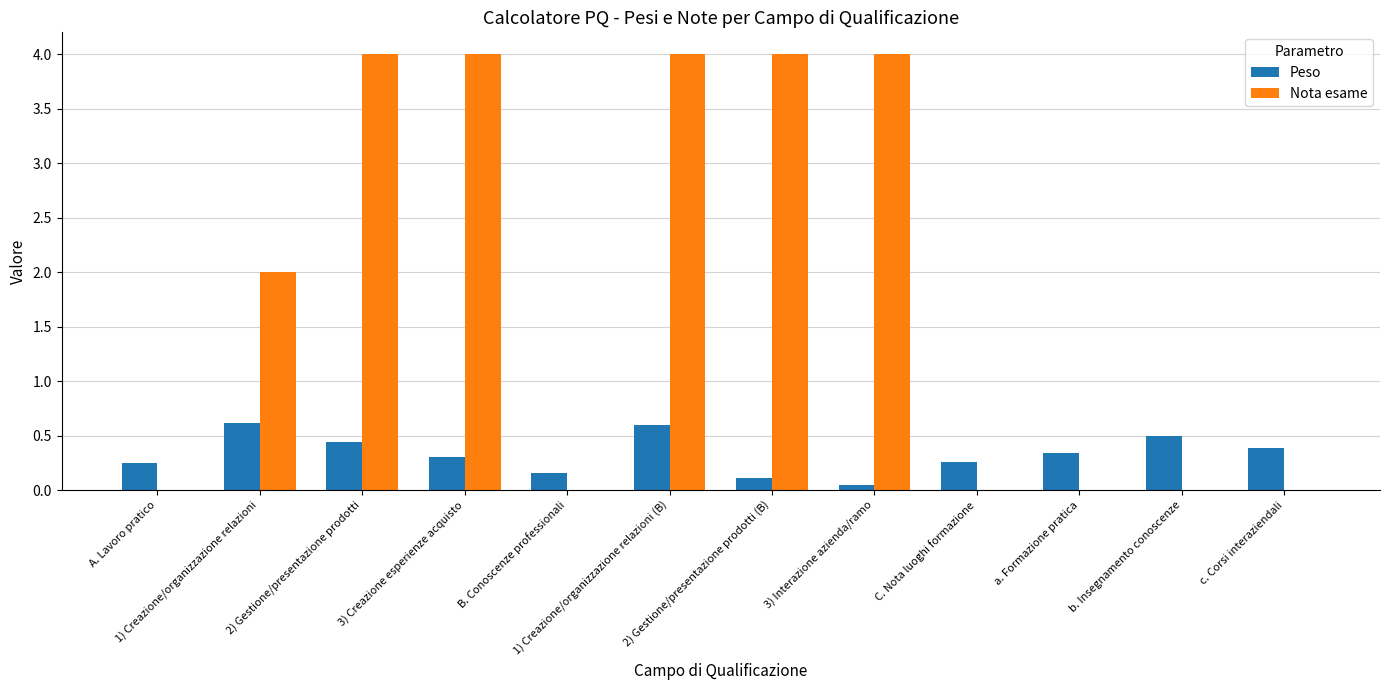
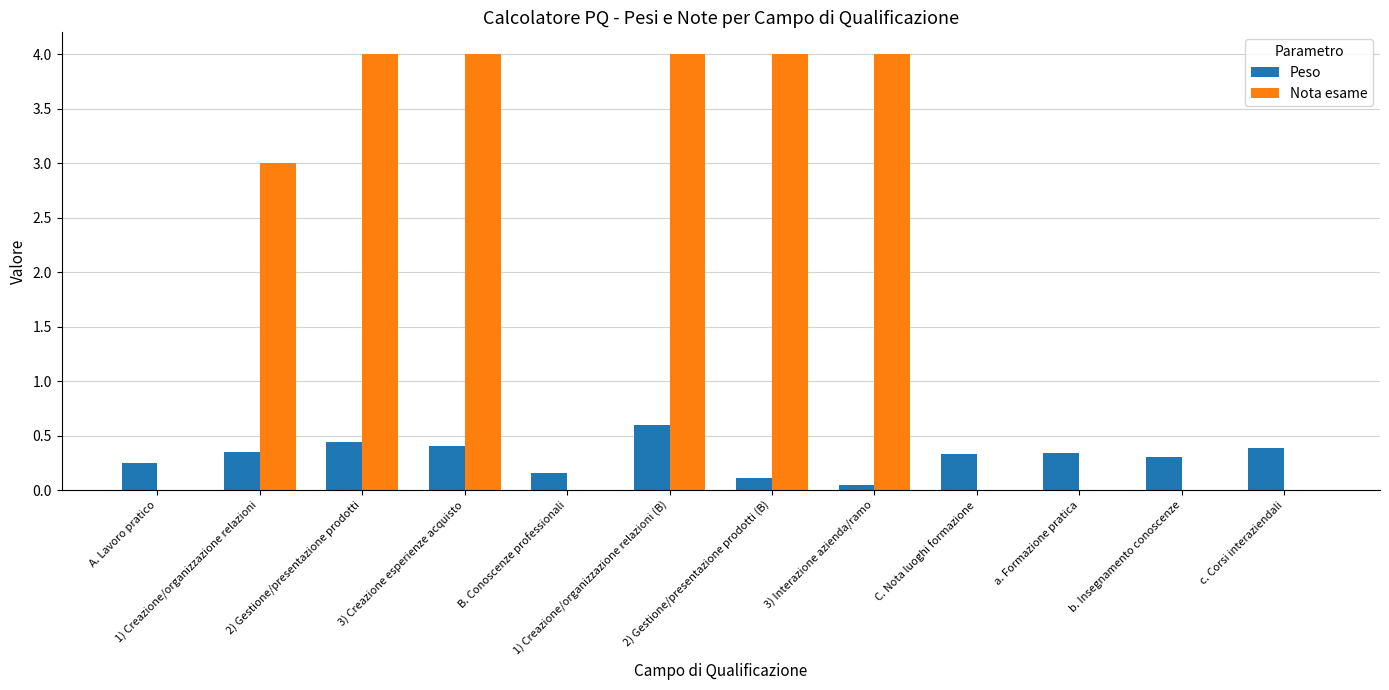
Peso, 1) Creazione/organizzazione relazioni: 0.62 -> 0.35
Nota esame, 1) Creazione/organizzazione relazioni: 2 -> 3
Peso, 3) Creazione esperienze acquisto: 0.3 -> 0.4
Peso, C. Nota luoghi formazione: 0.25 -> 0.33
Peso, b. Insegnamento conoscenze: 0.5 -> 0.3
